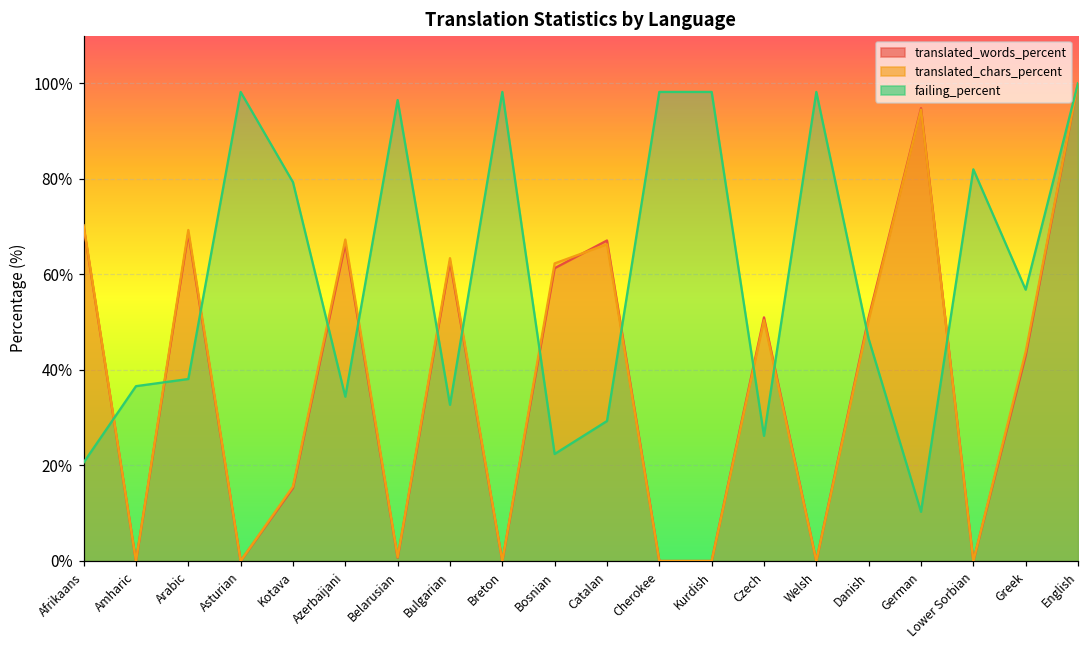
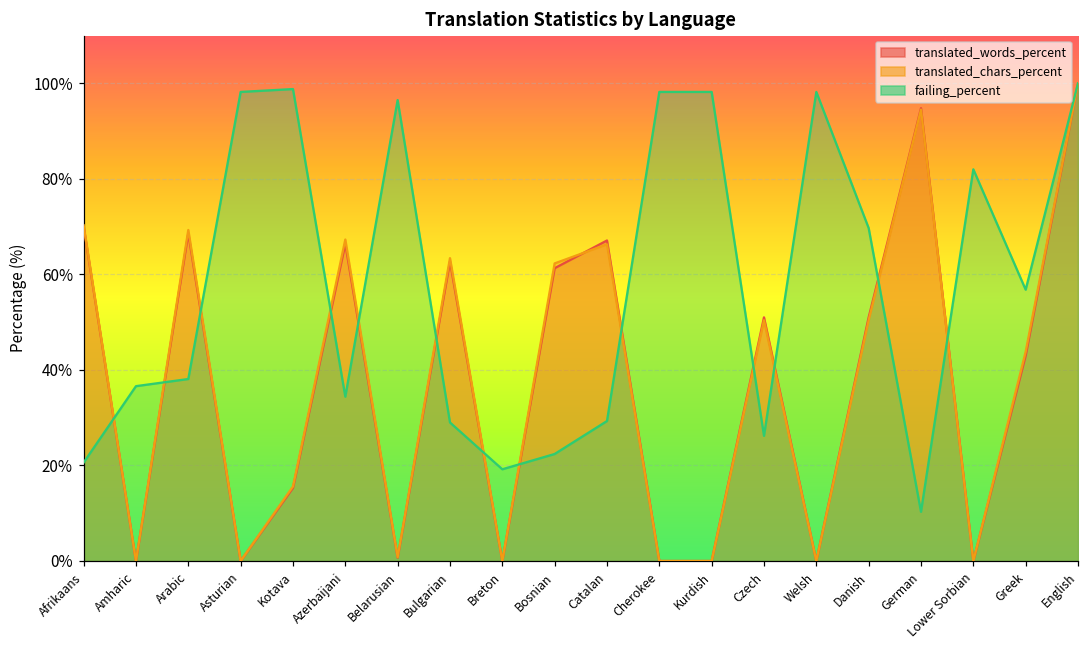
failing_percent, Kotava: 79% -> 99%
failing_percent, Bulgarian: 33% -> 29%
failing_percent, Breton: 98% -> 19%
failing_percent, Danish: 47% -> 70%
